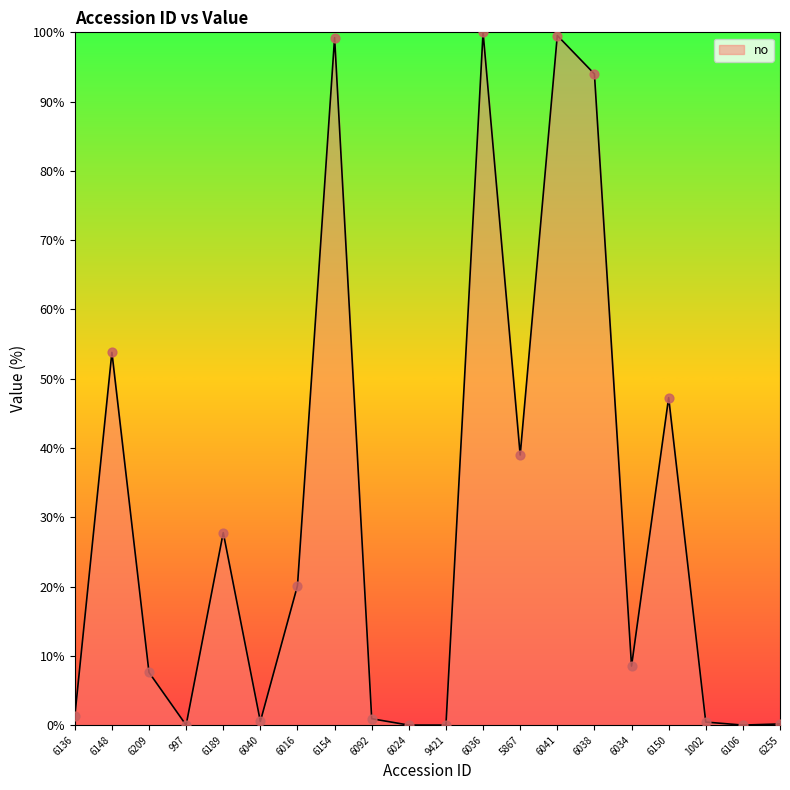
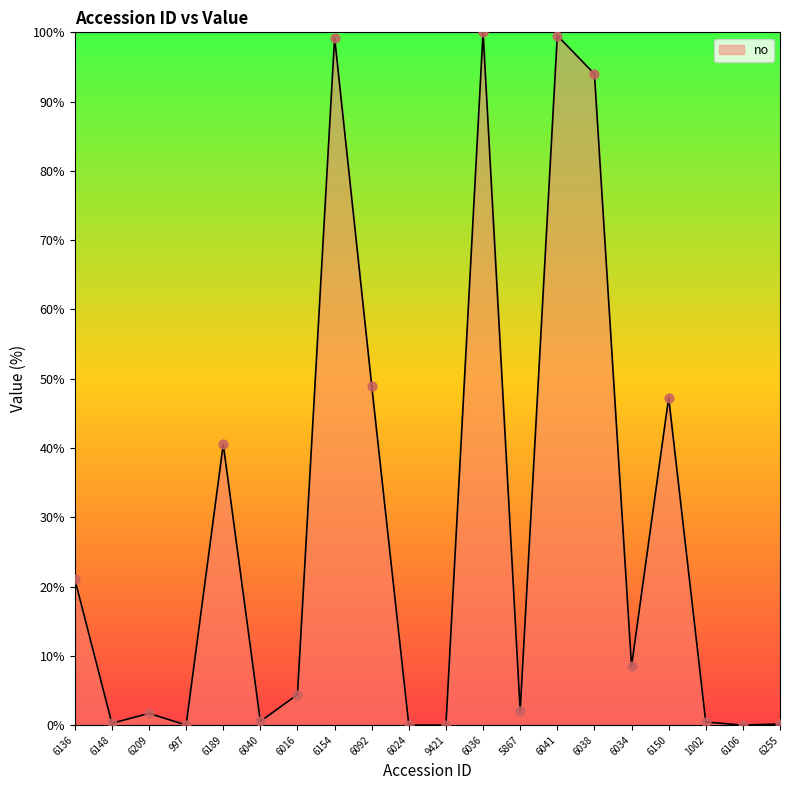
6136: 1% -> 21%
6148: 54% -> 0%
6209: 8% -> 2%
6189: 28% -> 41%
6016: 20% -> 4%
6092: 1% -> 49%
5867: 39% -> 2%
